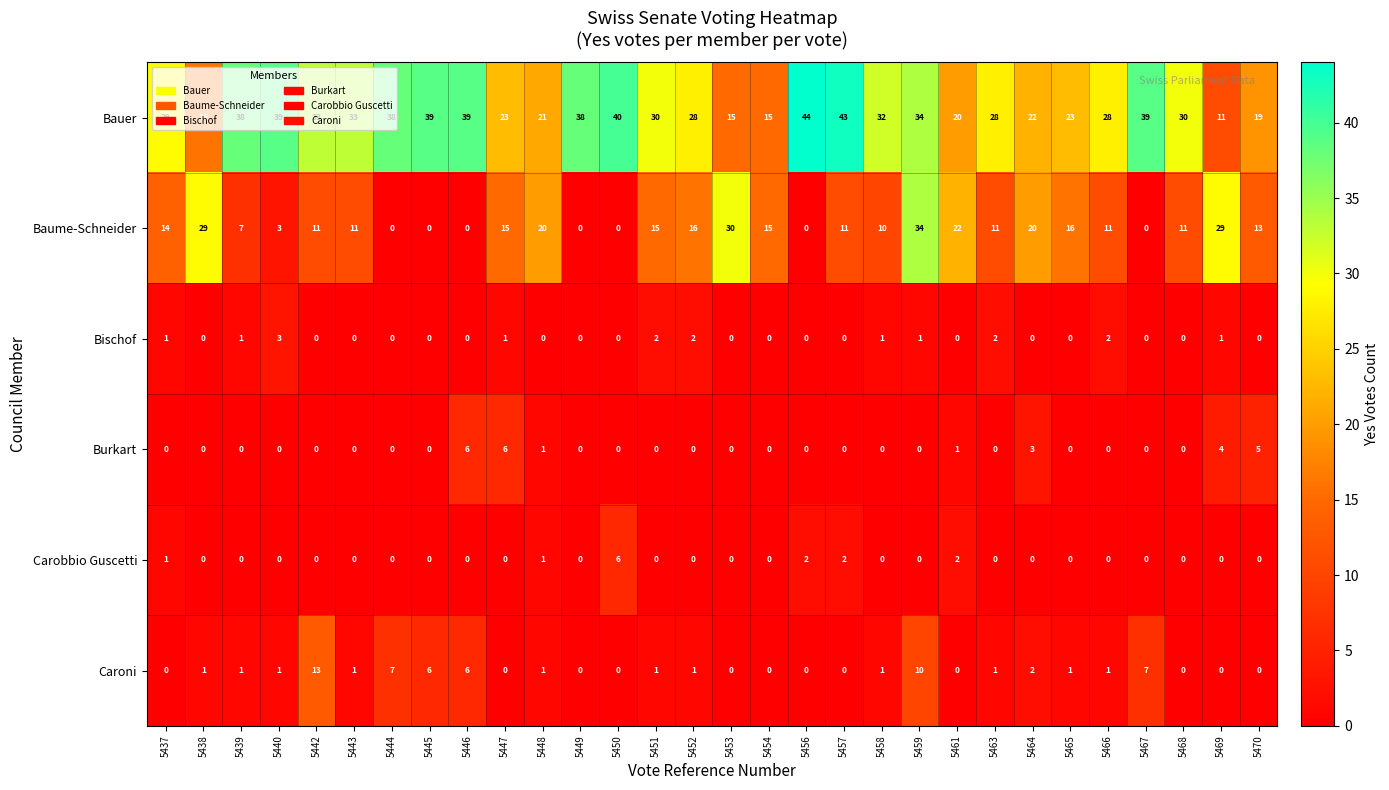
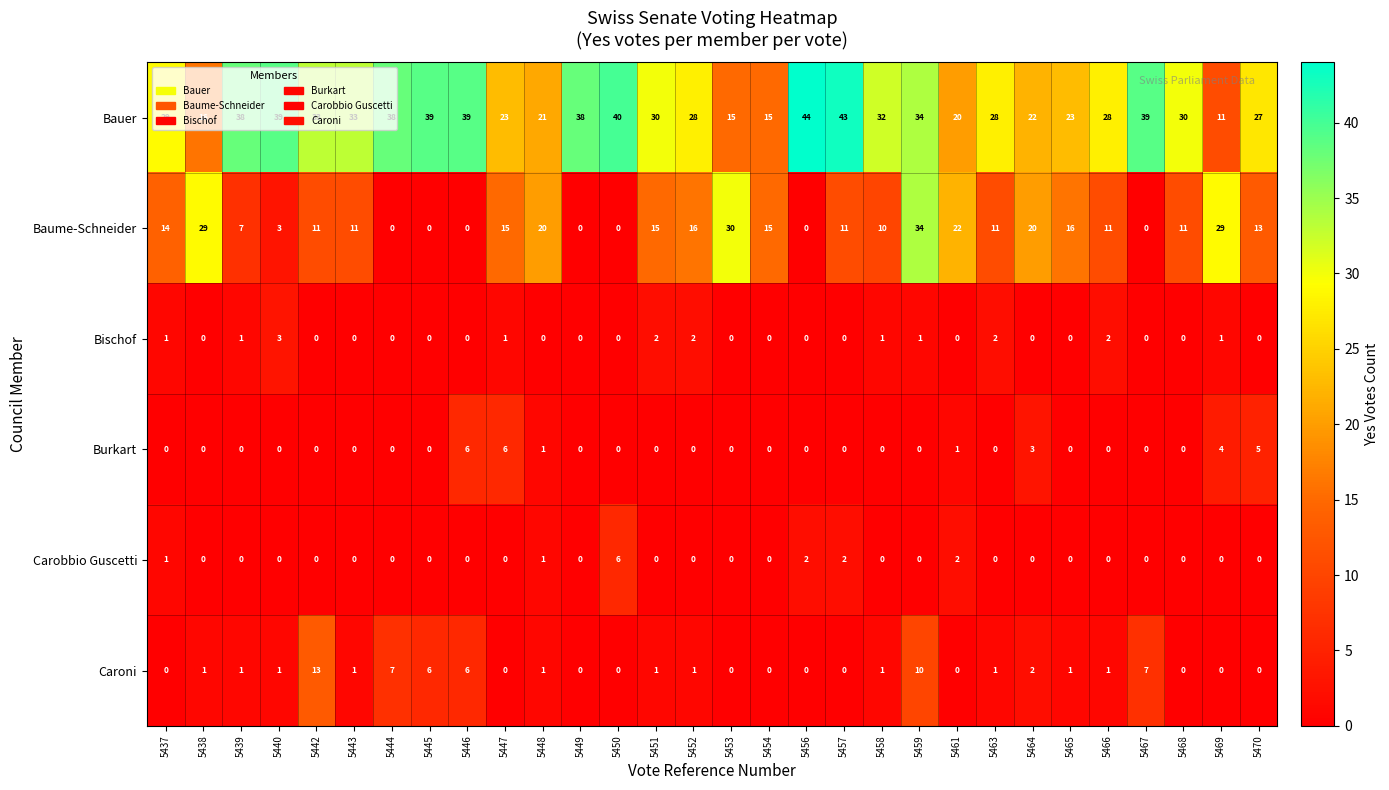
Bauer, 5470: 19 -> 27
